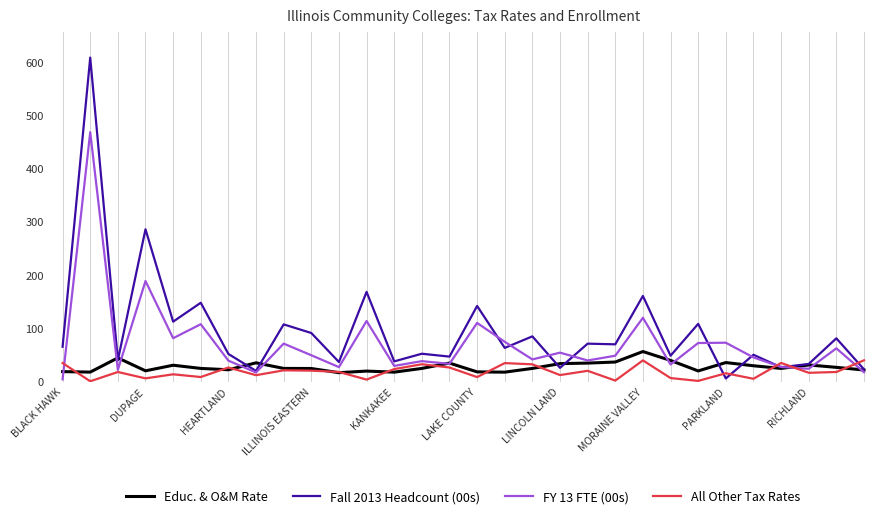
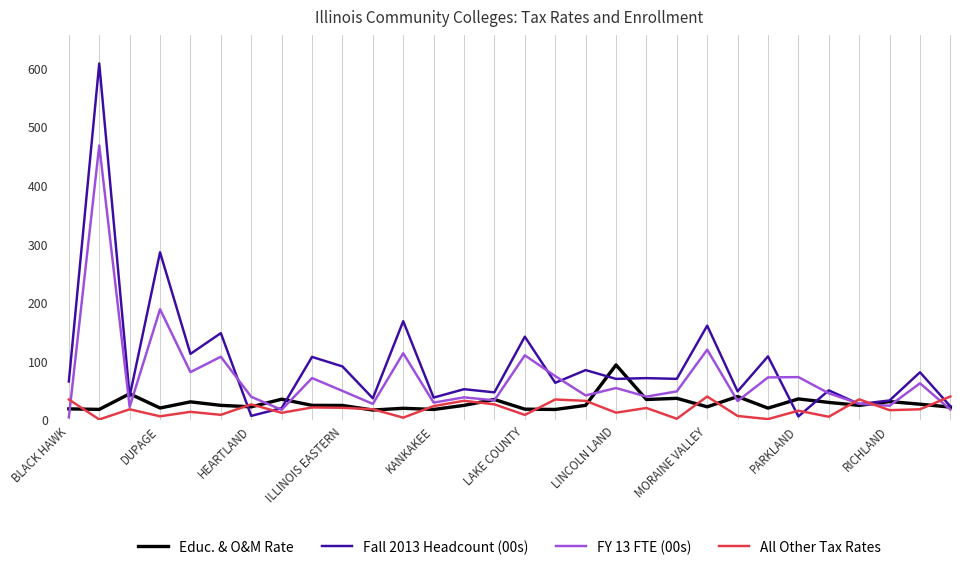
Fall 2013 Headcount (00s), HEARTLAND: 50 -> 10
Educ. & O&M Rate, LINCOLN LAND: 30 -> 90
Fall 2013 Headcount (00s), LINCOLN LAND: 30 -> 70
Educ. & O&M Rate, MORAINE VALLEY: 60 -> 20
